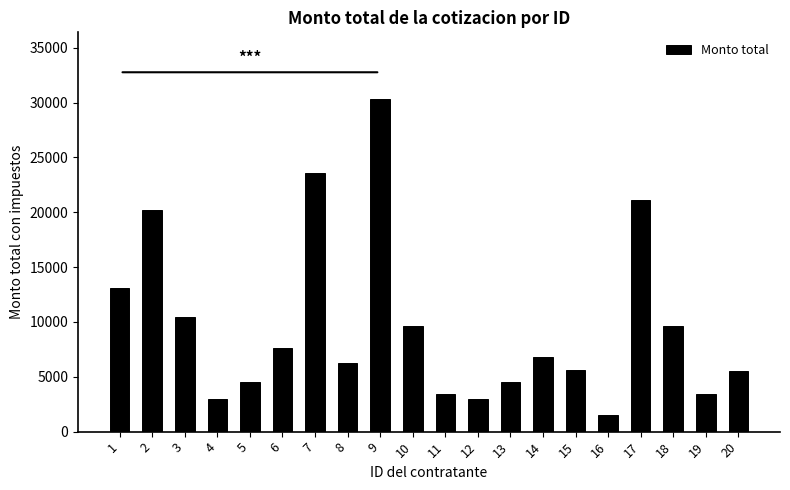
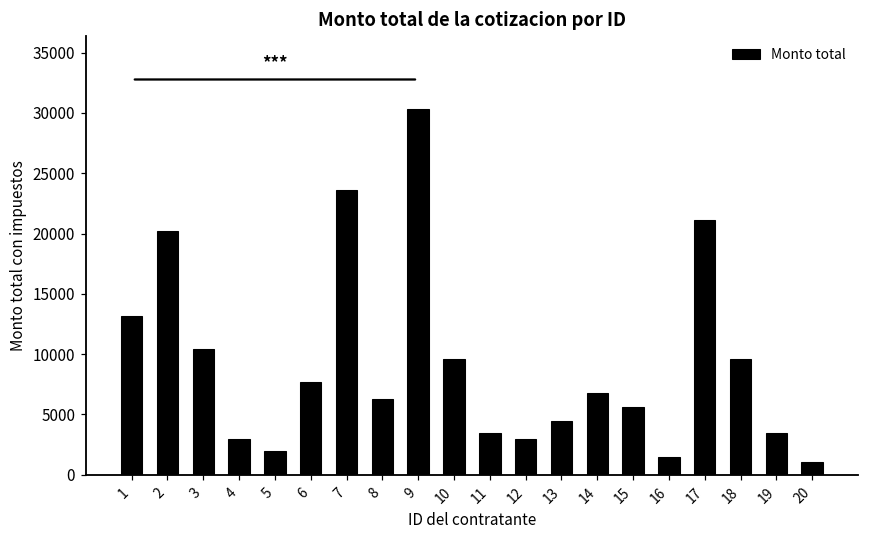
5: 4500 -> 2000
20: 5500 -> 1000
